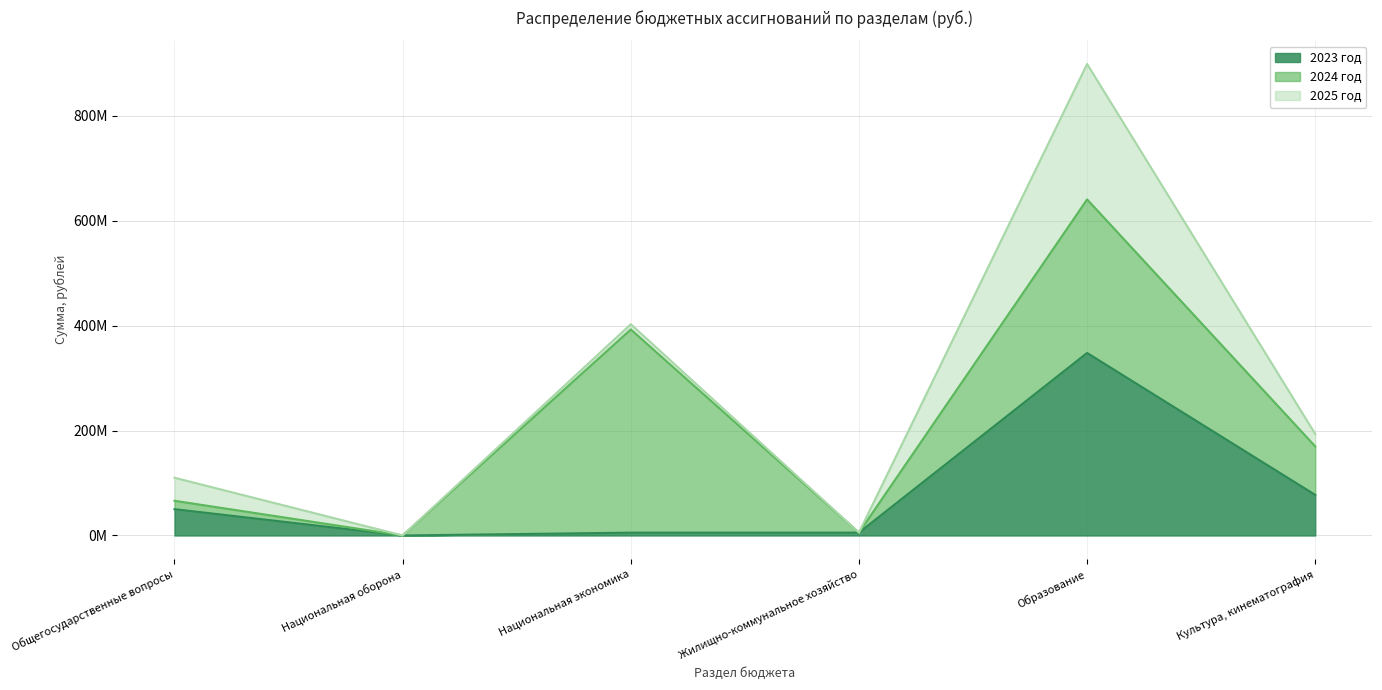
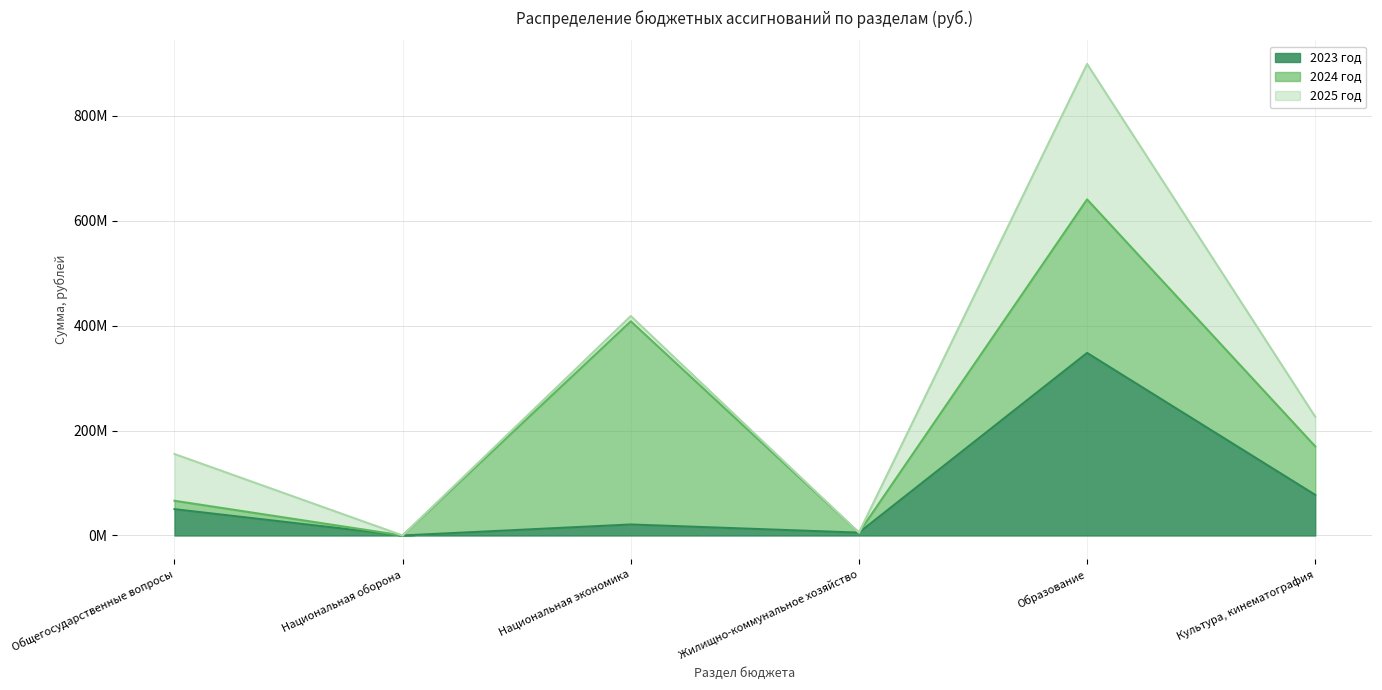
2025 год, Общегосударственные вопросы: 40000000 -> 90000000
2023 год, Национальная экономика: 10000000 -> 20000000
2025 год, Культура, кинематография: 20000000 -> 60000000
